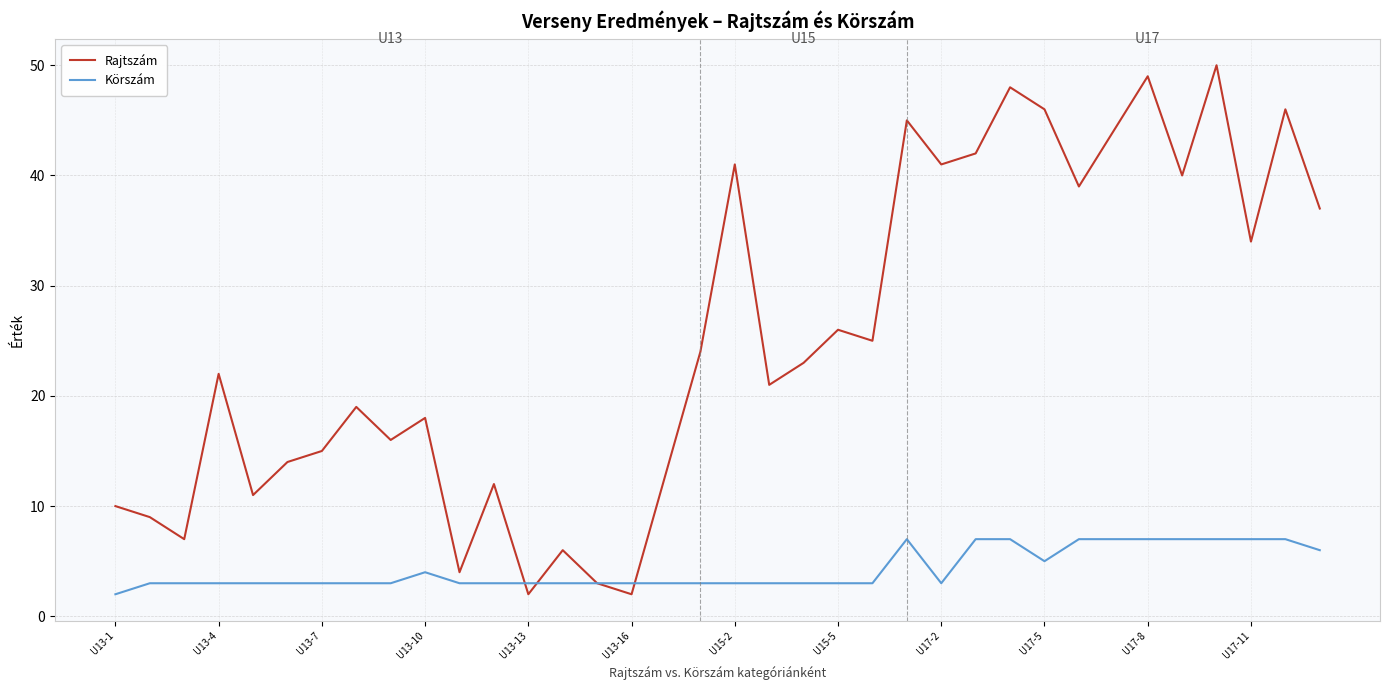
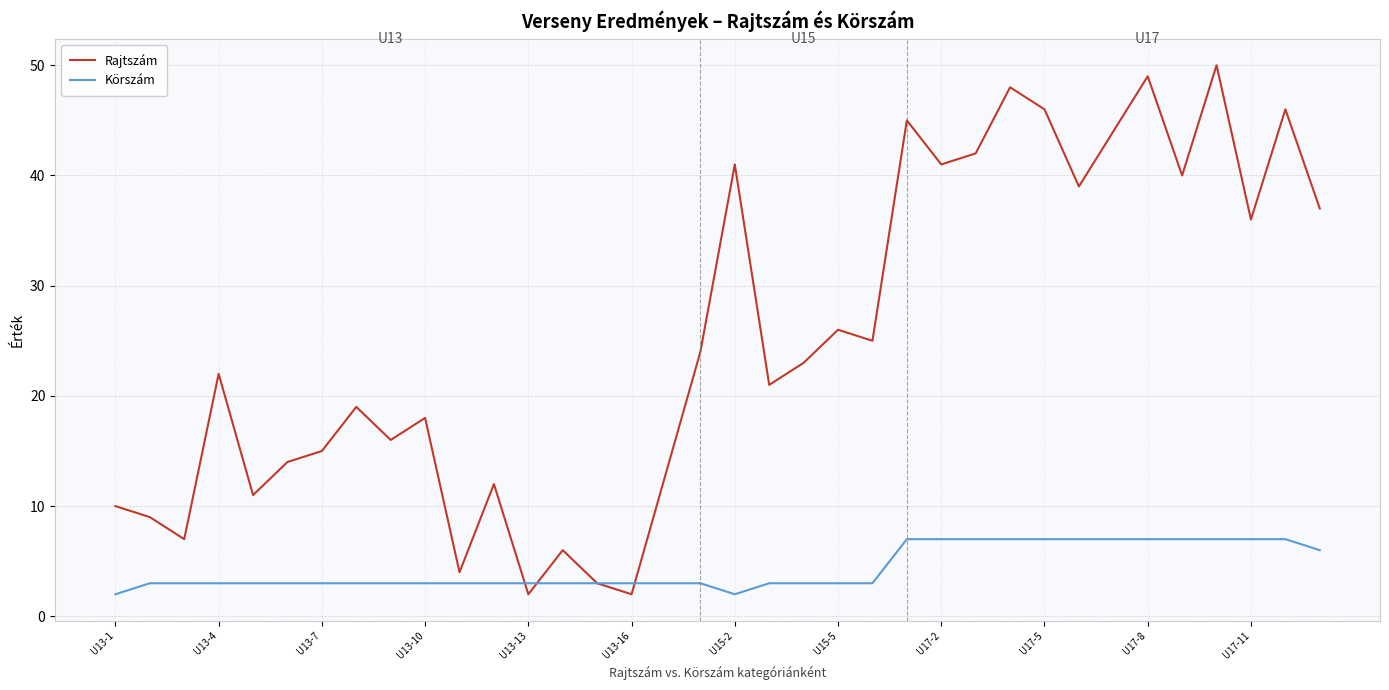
Körszám, U13-10: 4 -> 3
Körszám, U15-2: 3 -> 2
Körszám, U17-2: 3 -> 7
Körszám, U17-5: 5 -> 7
Rajtszám, U17-11: 34 -> 36
